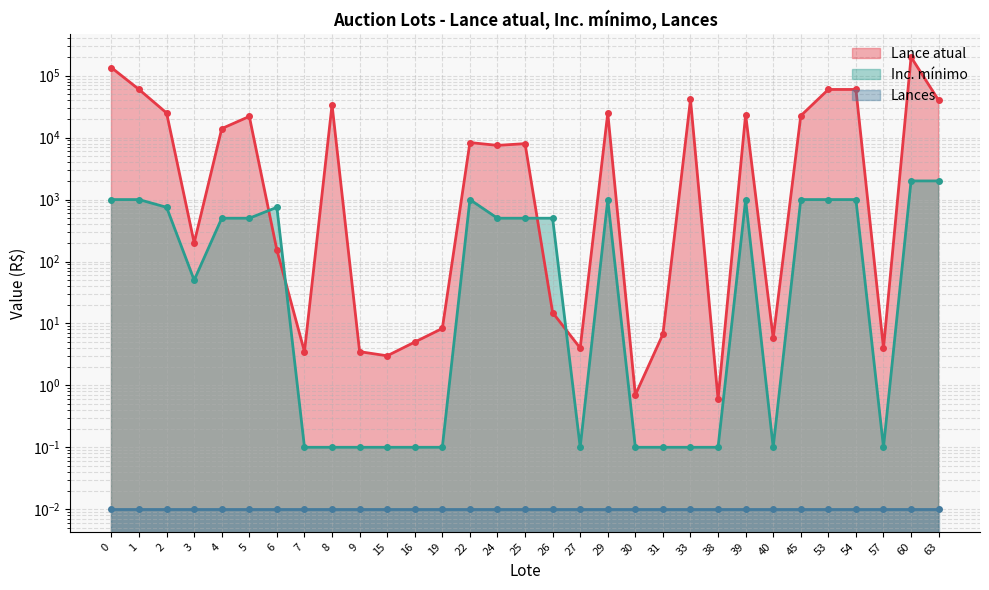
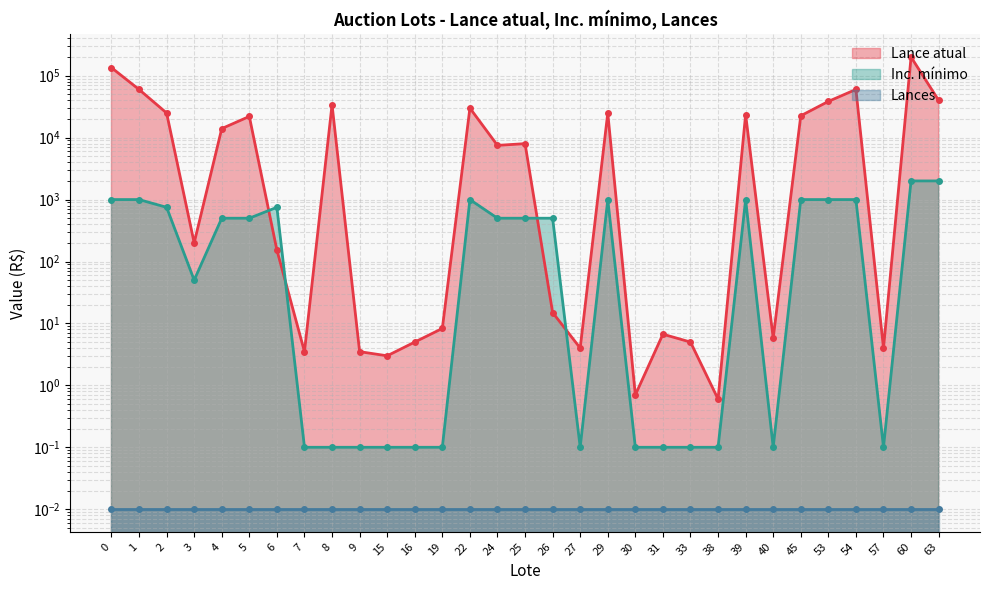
Lance atual, 22: 8000 -> 30000
Lance atual, 33: 40000 -> 5
Lance atual, 53: 60000 -> 40000
